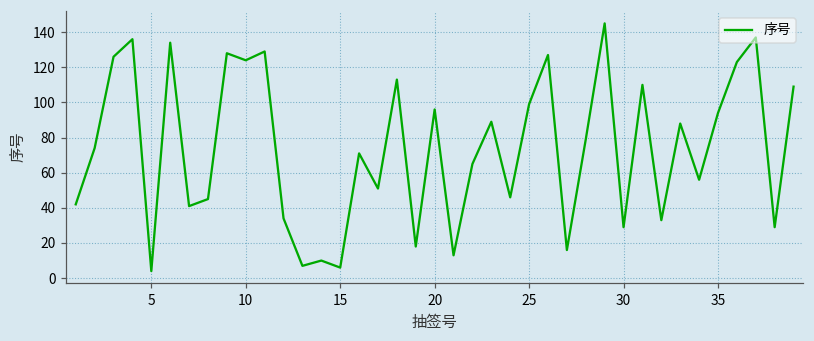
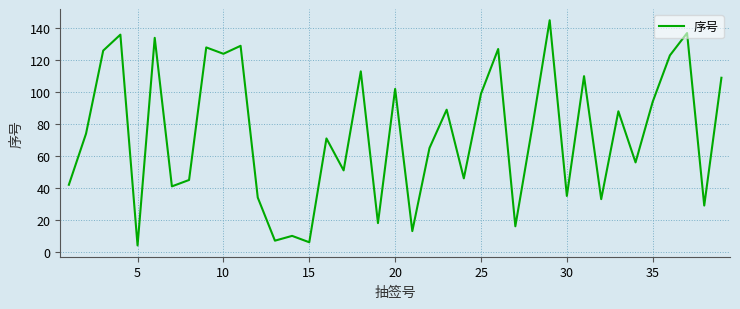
20: 96 -> 102
30: 29 -> 35
